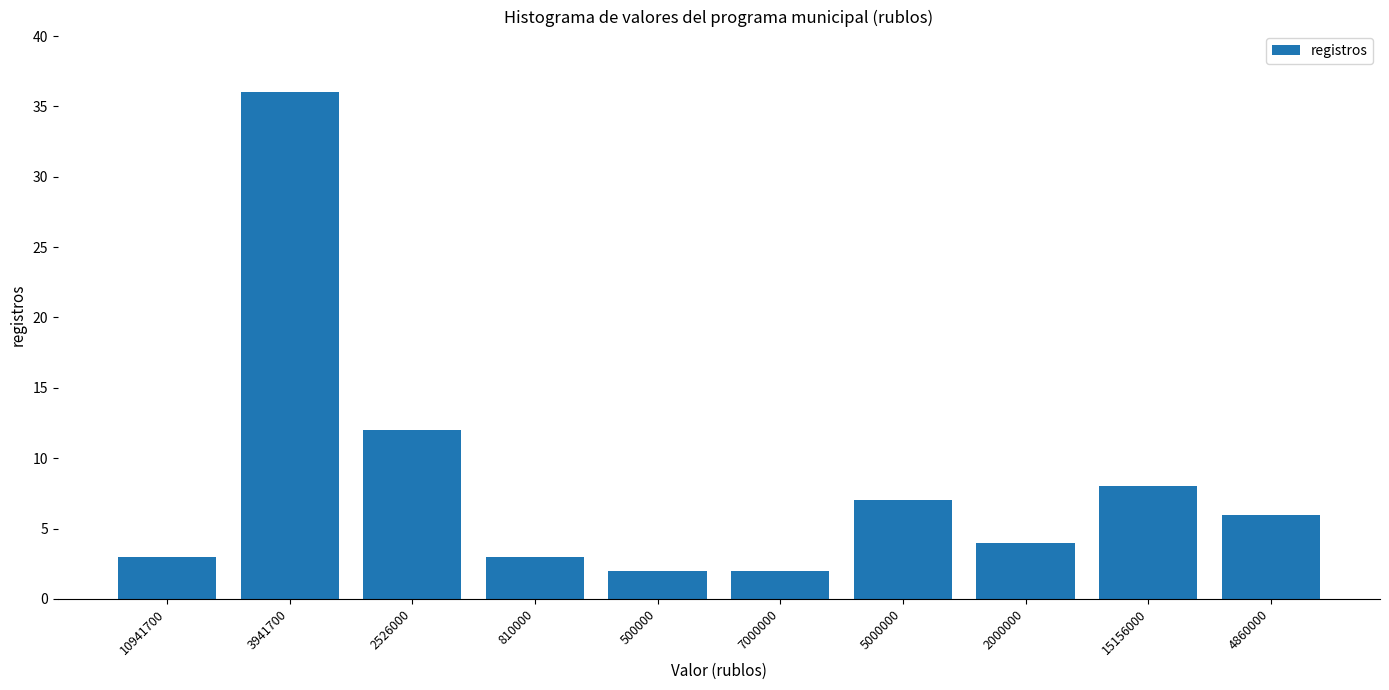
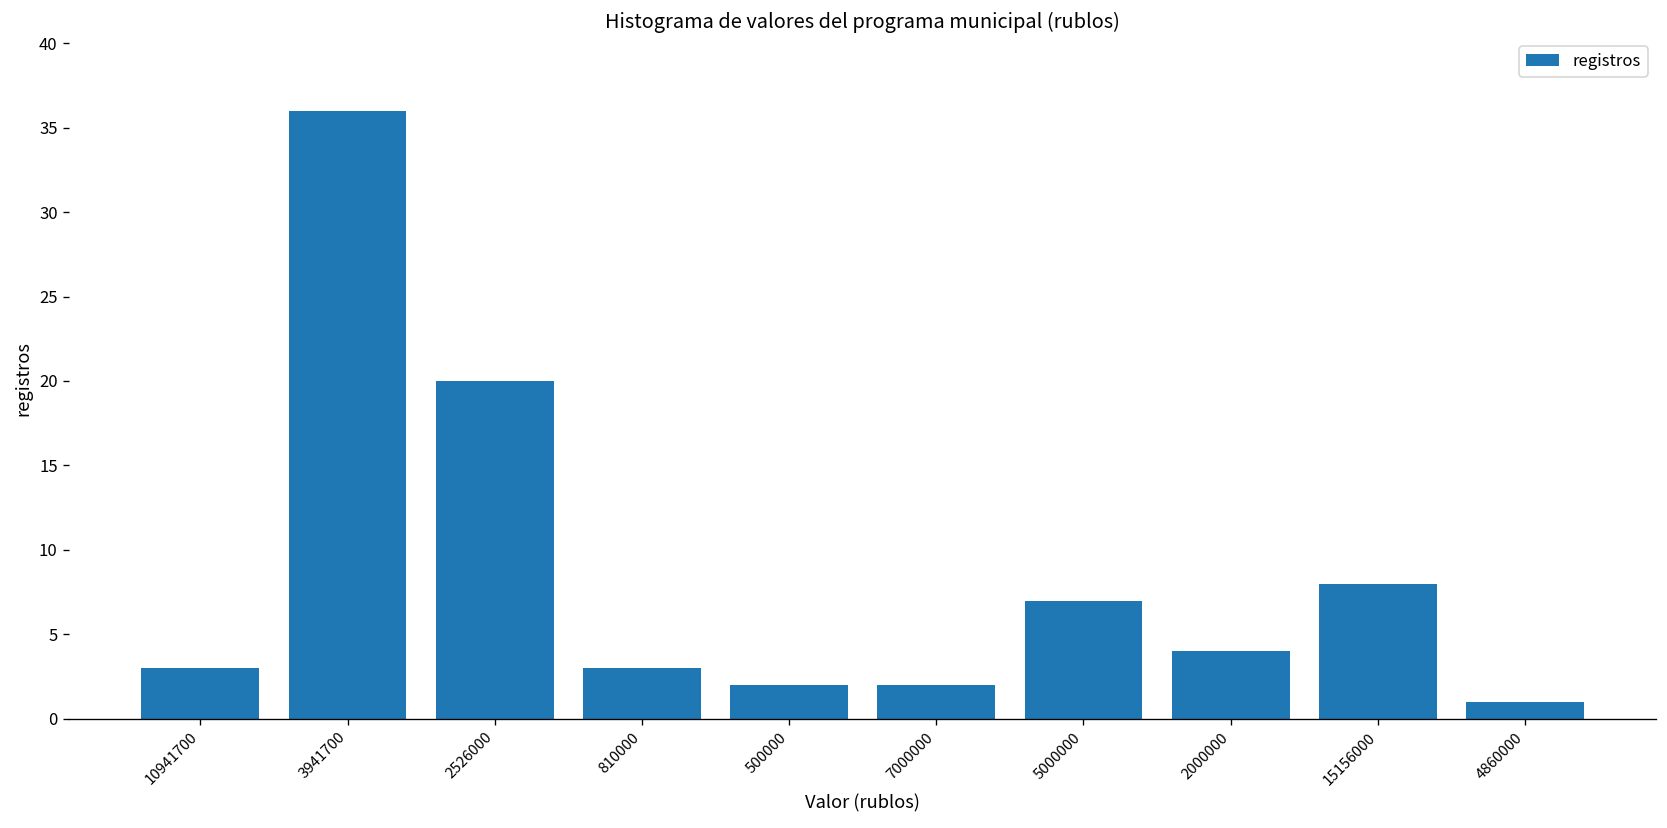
2526000: 12 -> 20
4860000: 6 -> 1
